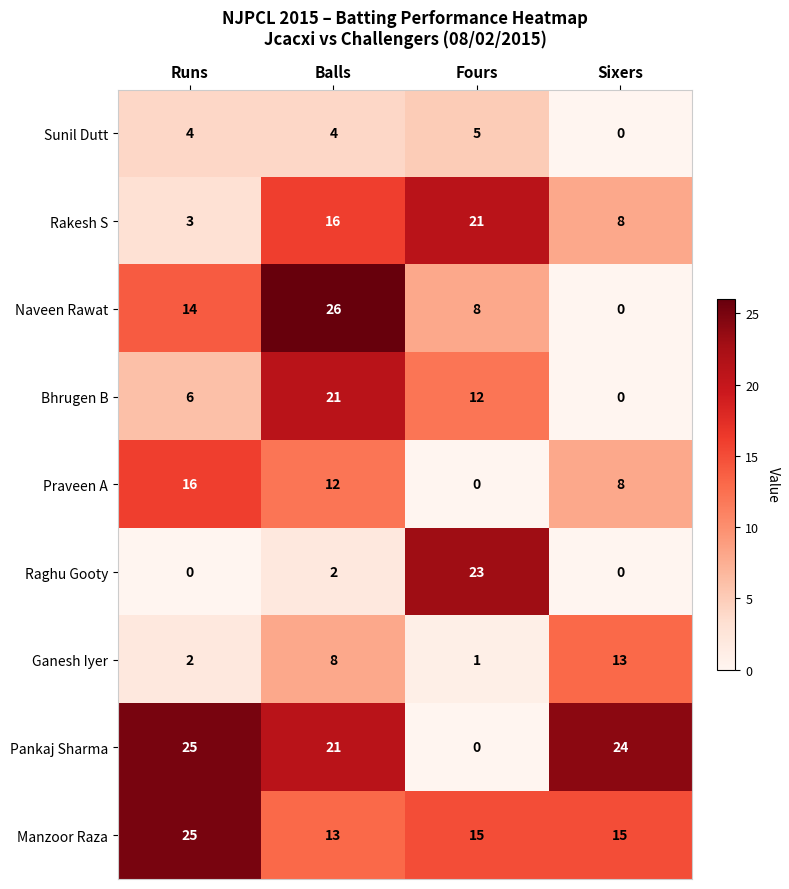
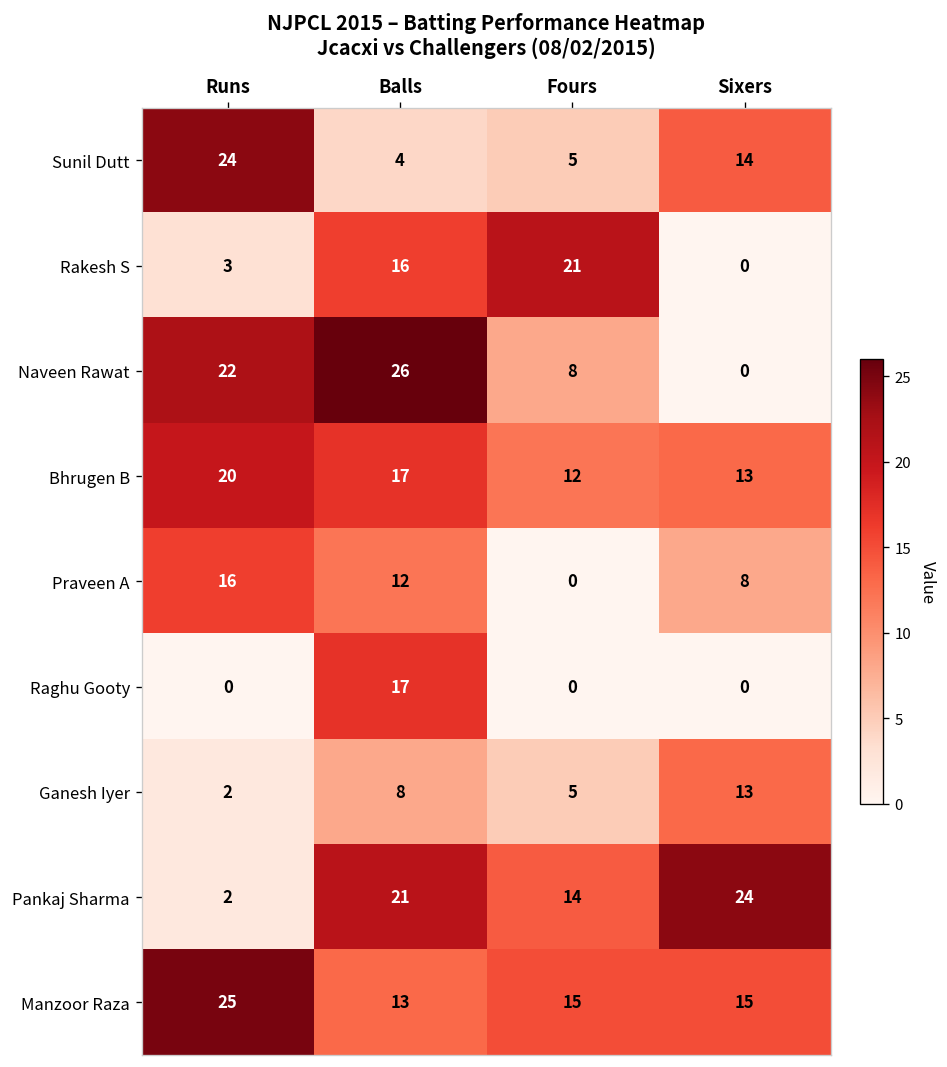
Sunil Dutt, Runs: 4 -> 24
Sunil Dutt, Sixers: 0 -> 14
Rakesh S, Sixers: 8 -> 0
Naveen Rawat, Runs: 14 -> 22
Bhrugen B, Runs: 6 -> 20
Bhrugen B, Balls: 21 -> 17
Bhrugen B, Sixers: 0 -> 13
Raghu Gooty, Balls: 2 -> 17
Raghu Gooty, Fours: 23 -> 0
Ganesh Iyer, Fours: 1 -> 5
Pankaj Sharma, Runs: 25 -> 2
Pankaj Sharma, Fours: 0 -> 14
